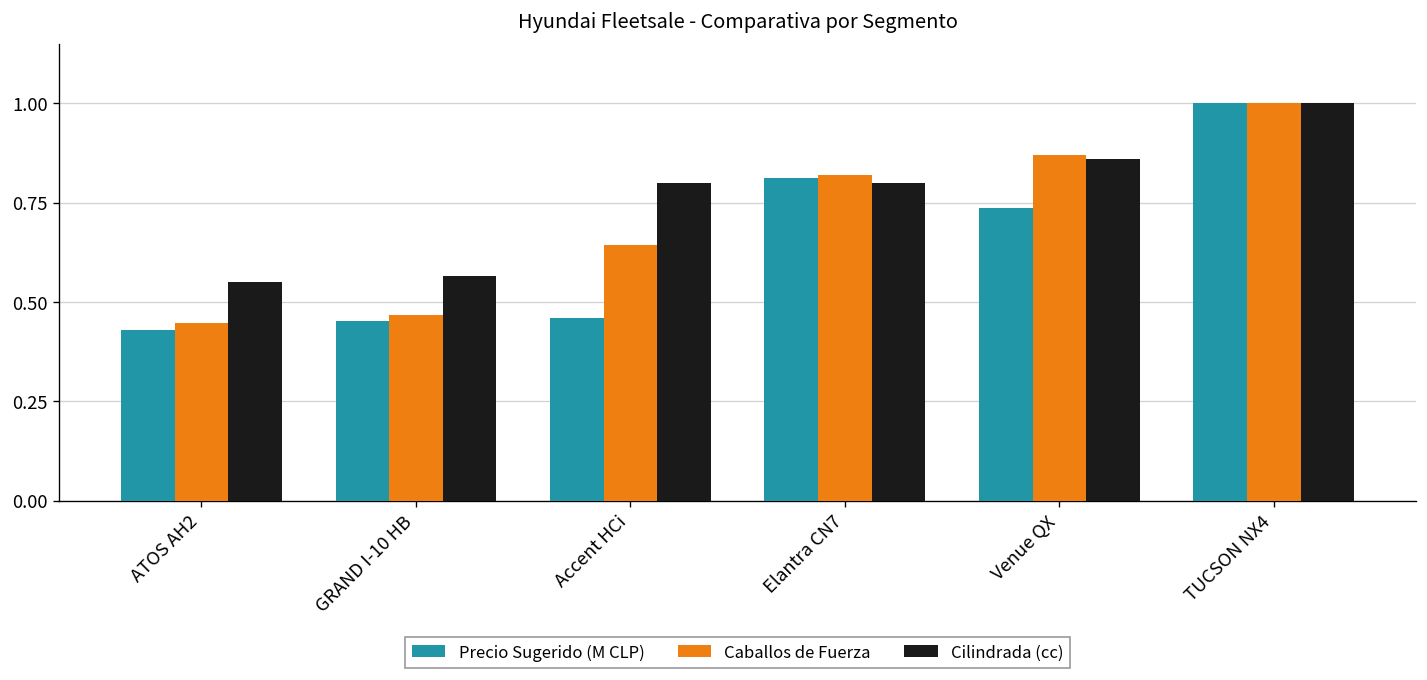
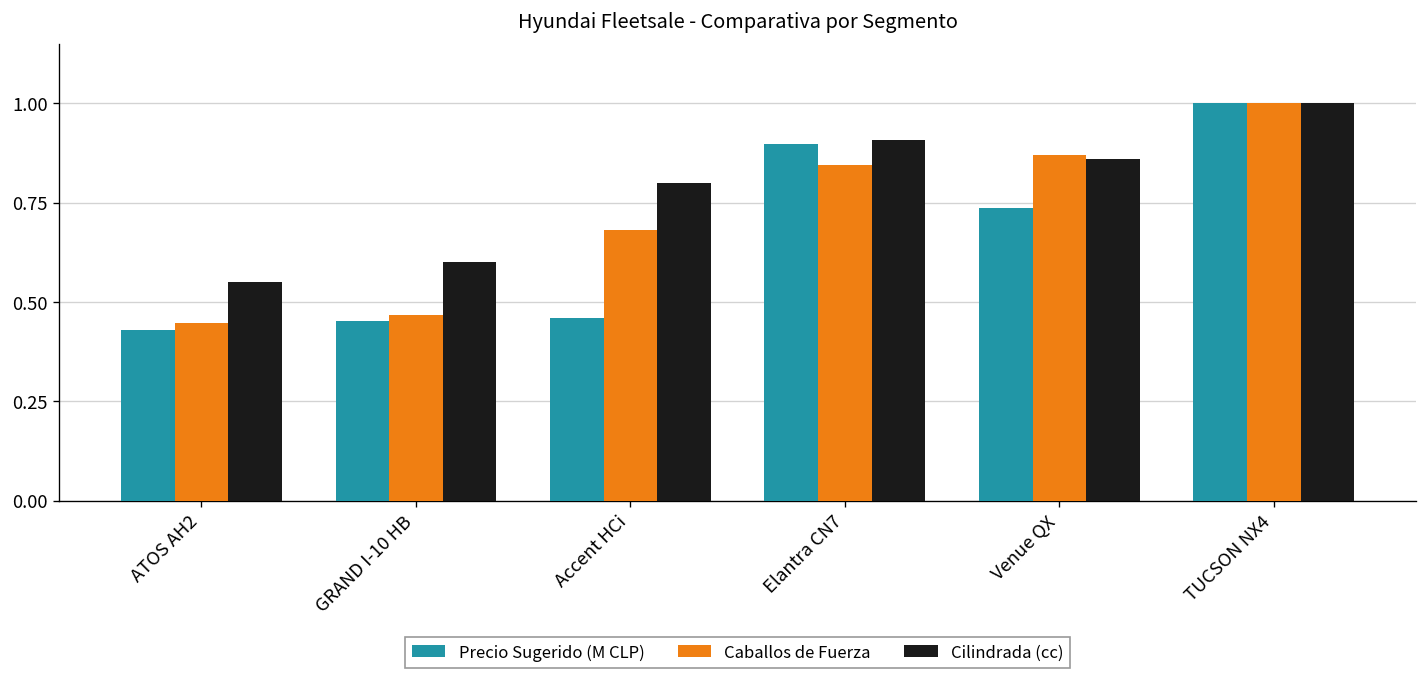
Cilindrada (cc), GRAND I-10 HB: 0.56 -> 0.60
Caballos de Fuerza, Accent HCi: 0.64 -> 0.68
Precio Sugerido (M CLP), Elantra CN7: 0.81 -> 0.90
Caballos de Fuerza, Elantra CN7: 0.82 -> 0.84
Cilindrada (cc), Elantra CN7: 0.80 -> 0.91
